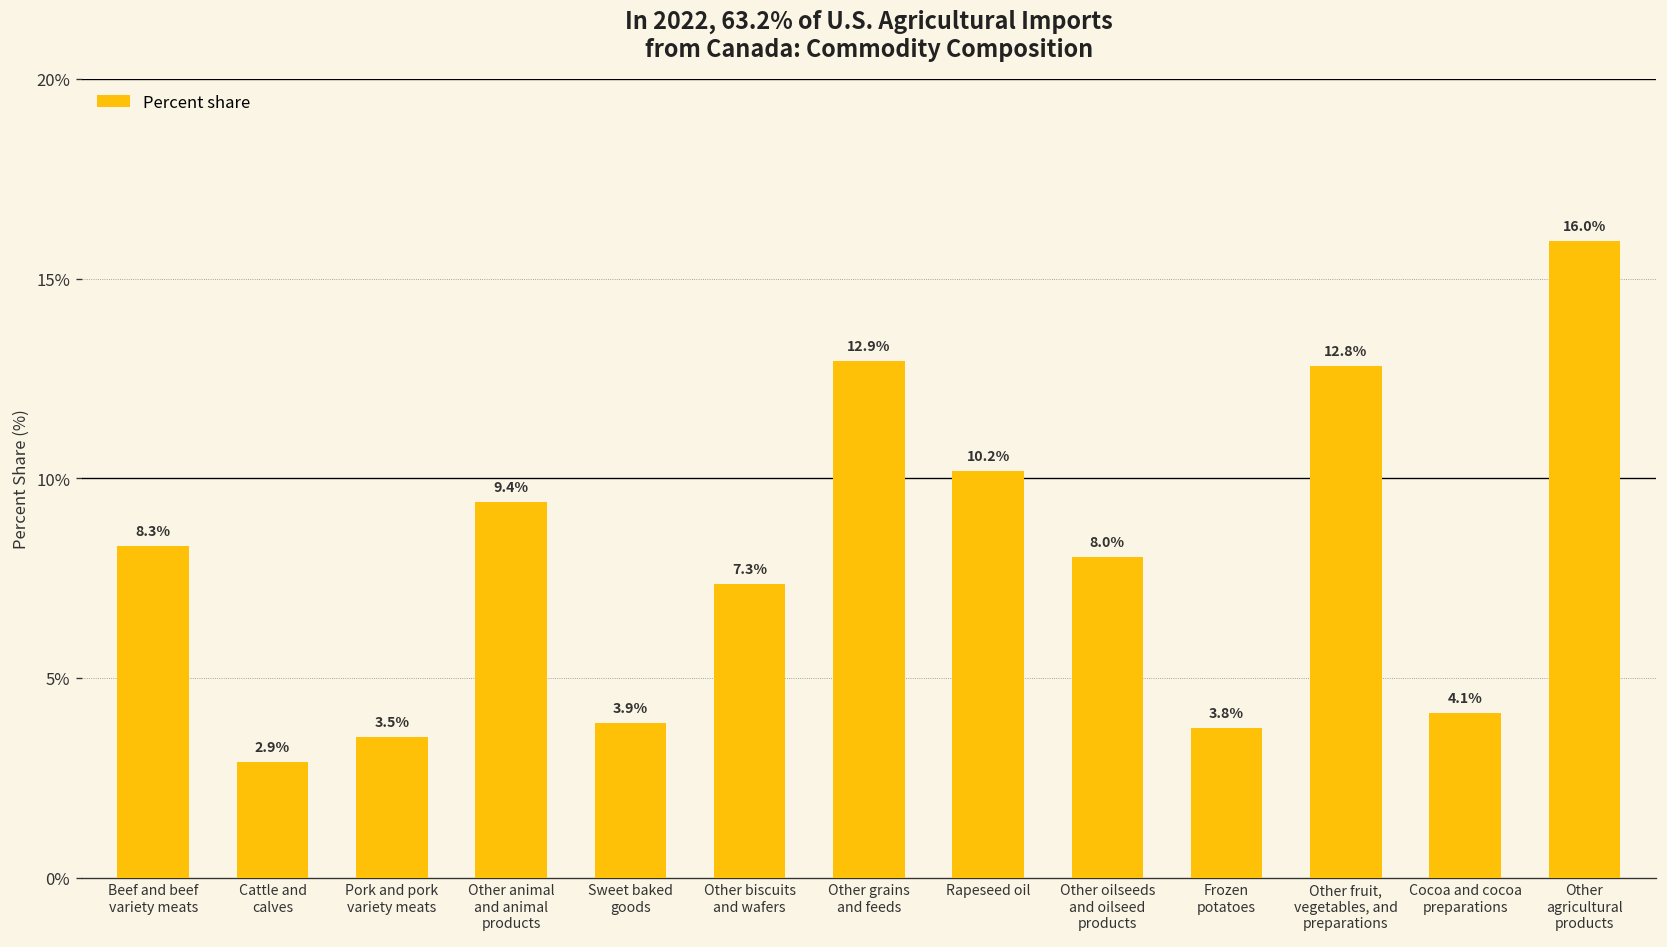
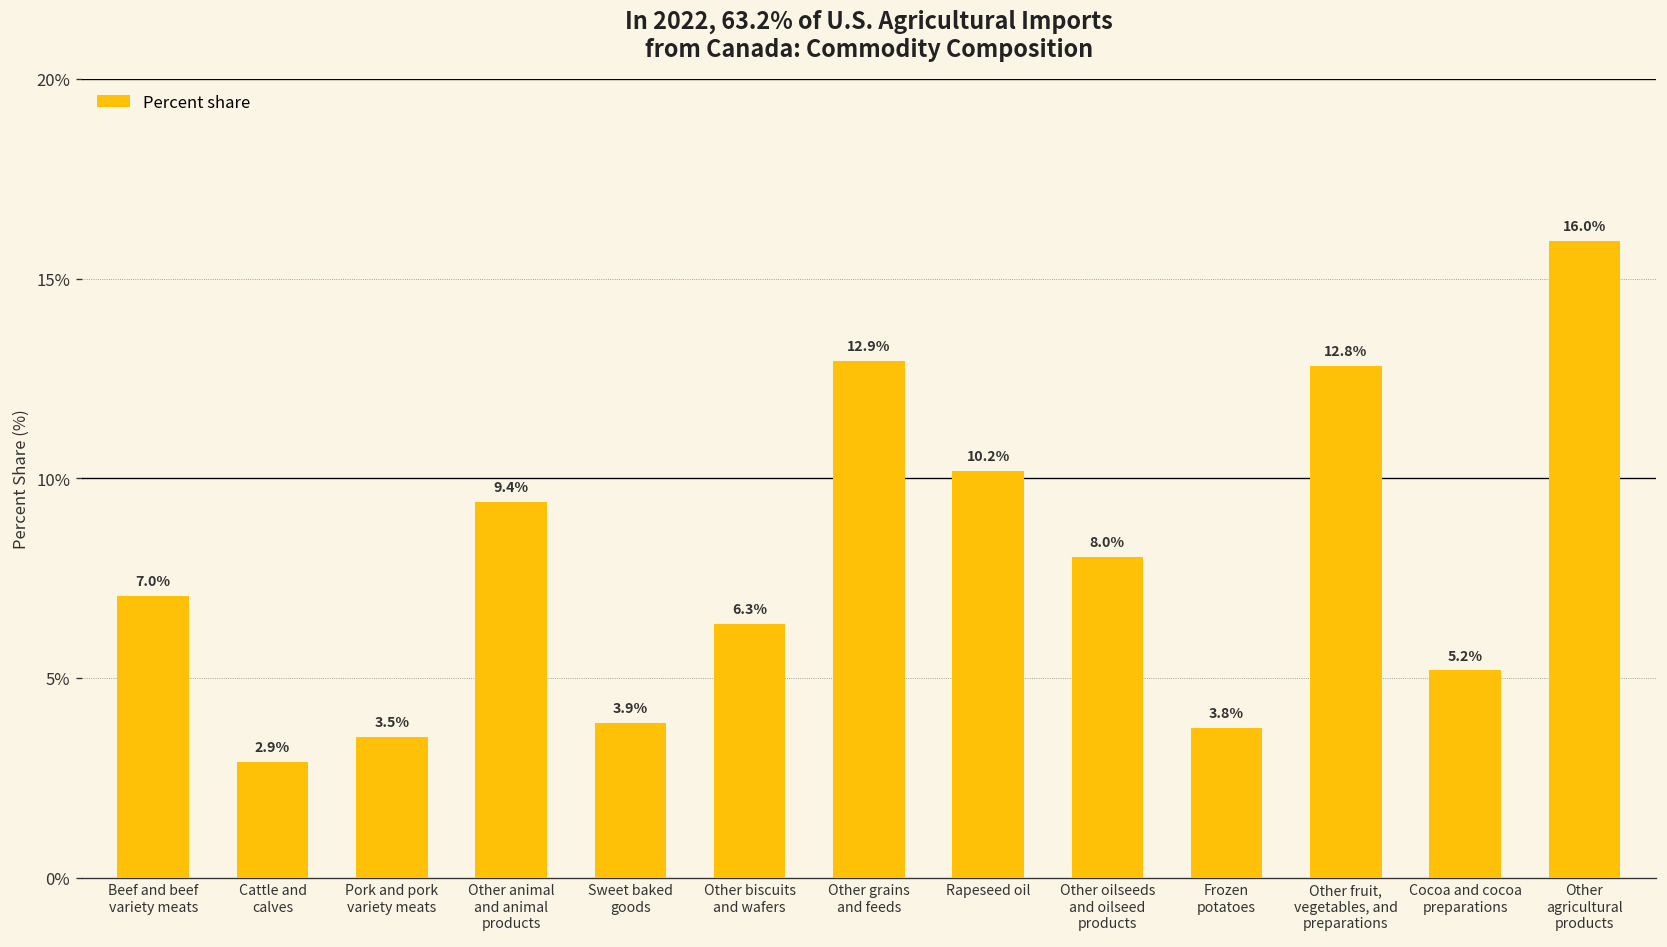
Beef and beef variety meats: 8.3% -> 7.0%
Other biscuits and wafers: 7.3% -> 6.3%
Cocoa and cocoa preparations: 4.1% -> 5.2%
